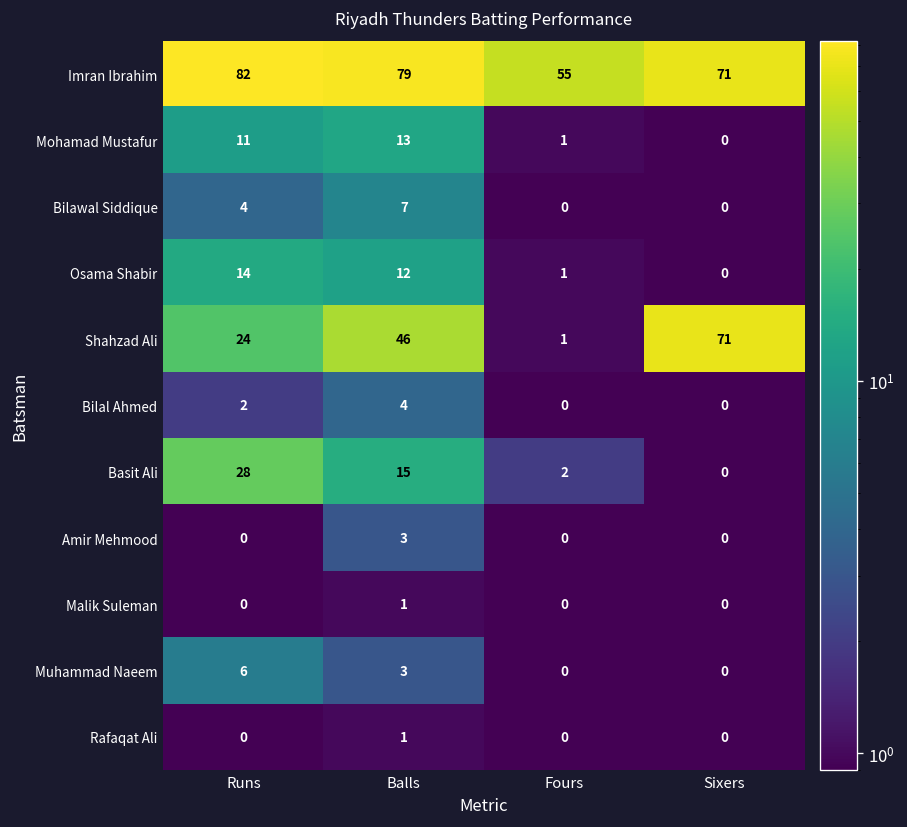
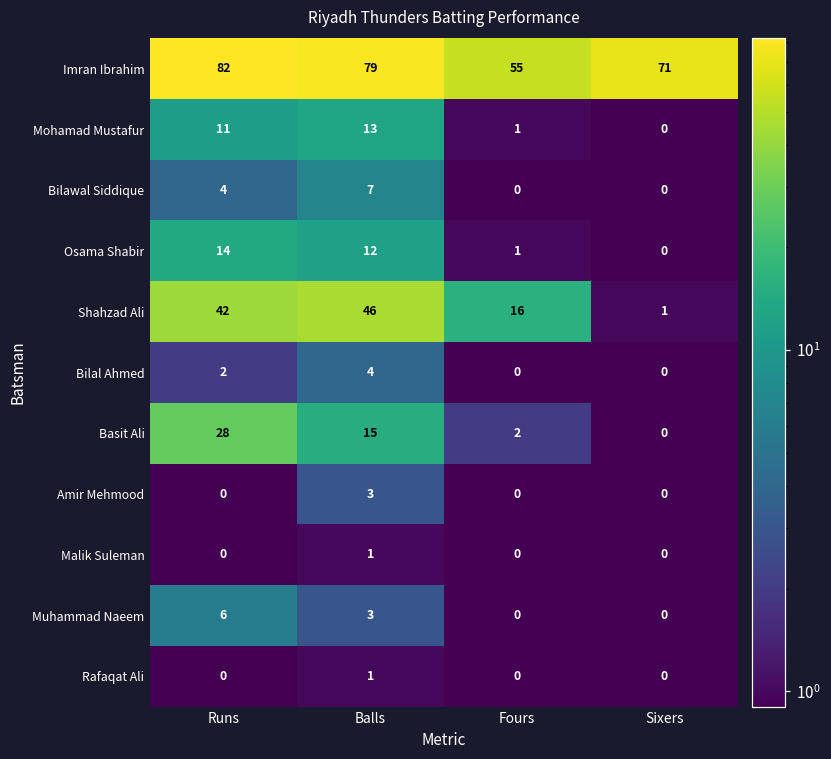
Shahzad Ali, Runs: 24 -> 42
Shahzad Ali, Fours: 1 -> 16
Shahzad Ali, Sixers: 71 -> 1
